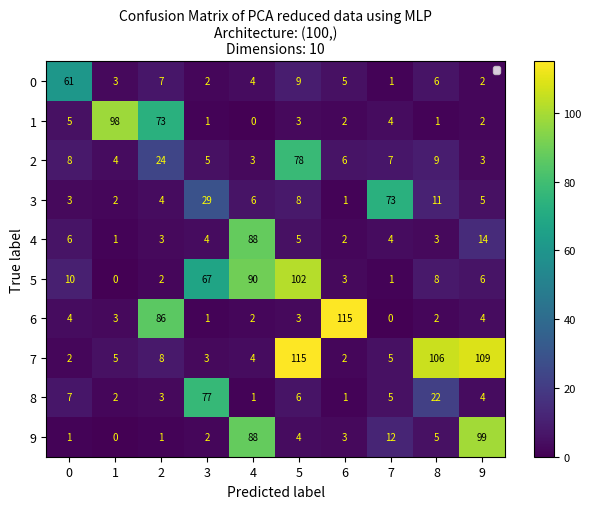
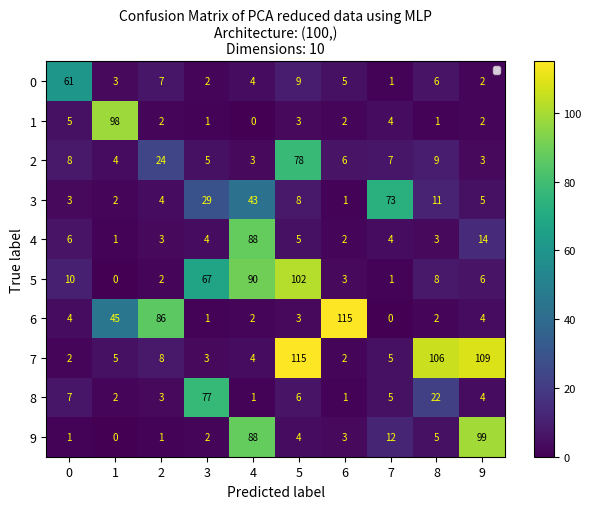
1, 2: 73 -> 2
3, 4: 6 -> 43
6, 1: 3 -> 45
